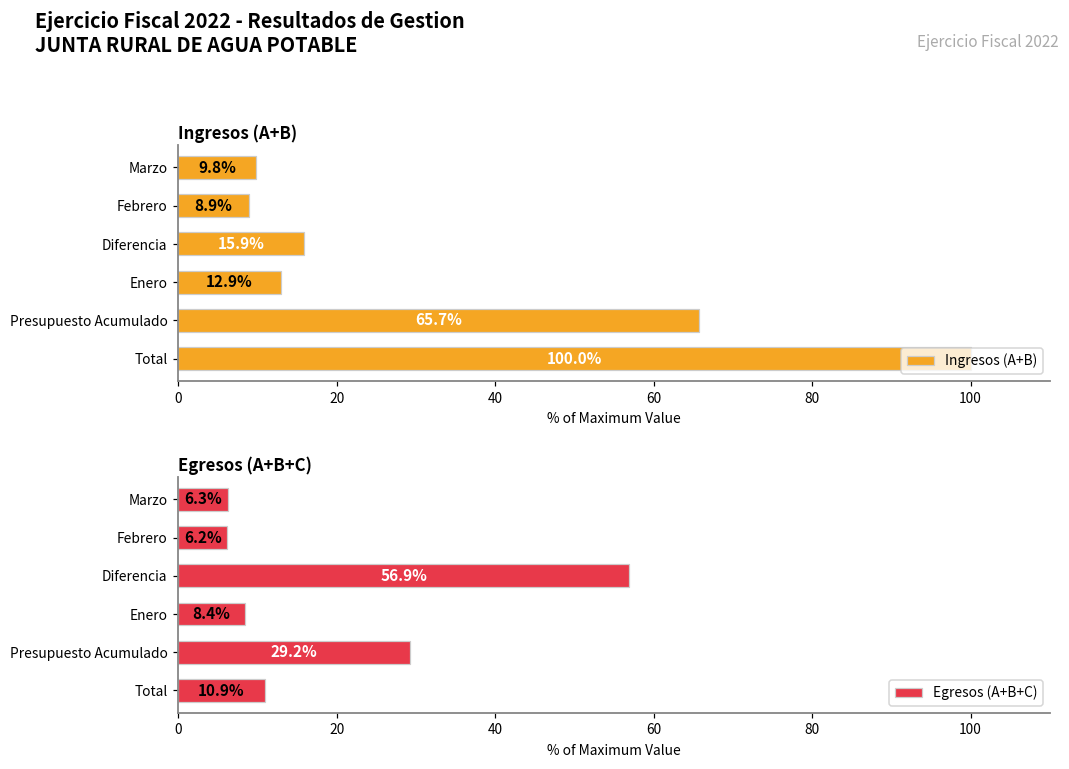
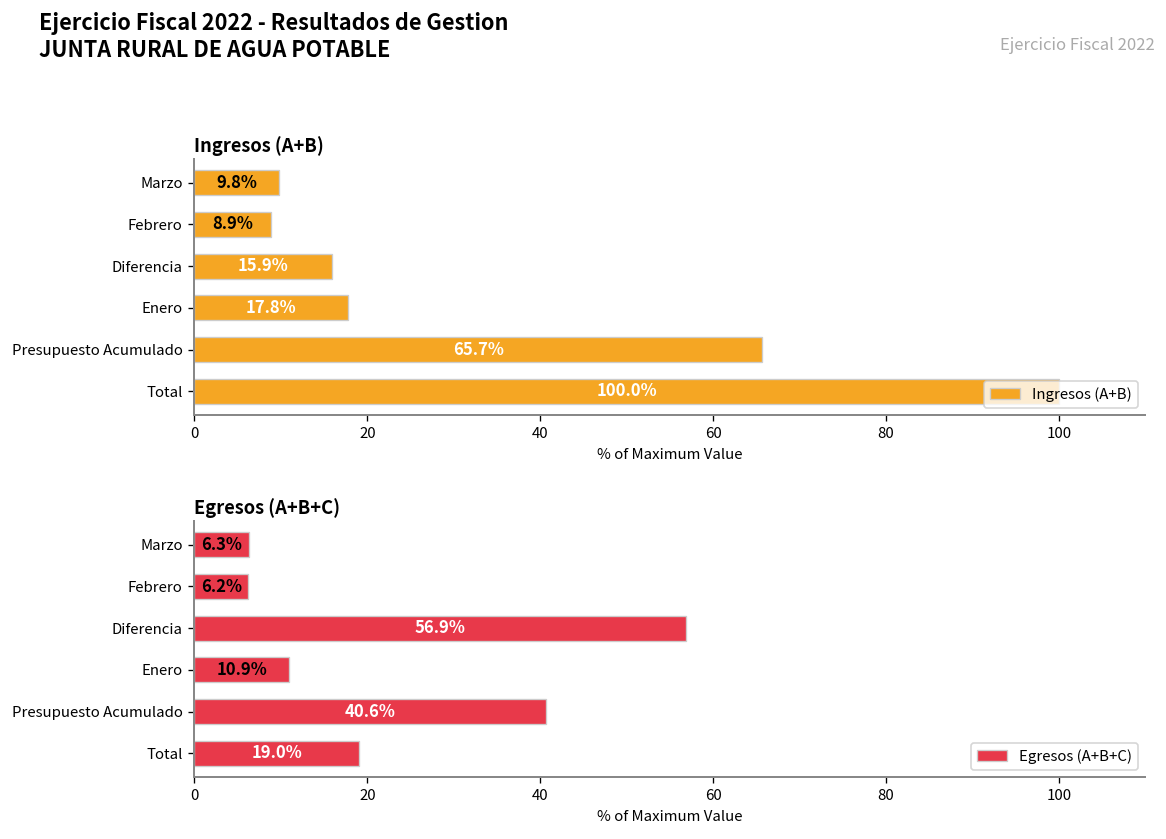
Ingresos (A+B), Enero: 12.9% -> 17.8%
Egresos (A+B+C), Enero: 8.4% -> 10.9%
Egresos (A+B+C), Presupuesto Acumulado: 29.2% -> 40.6%
Egresos (A+B+C), Total: 10.9% -> 19.0%
